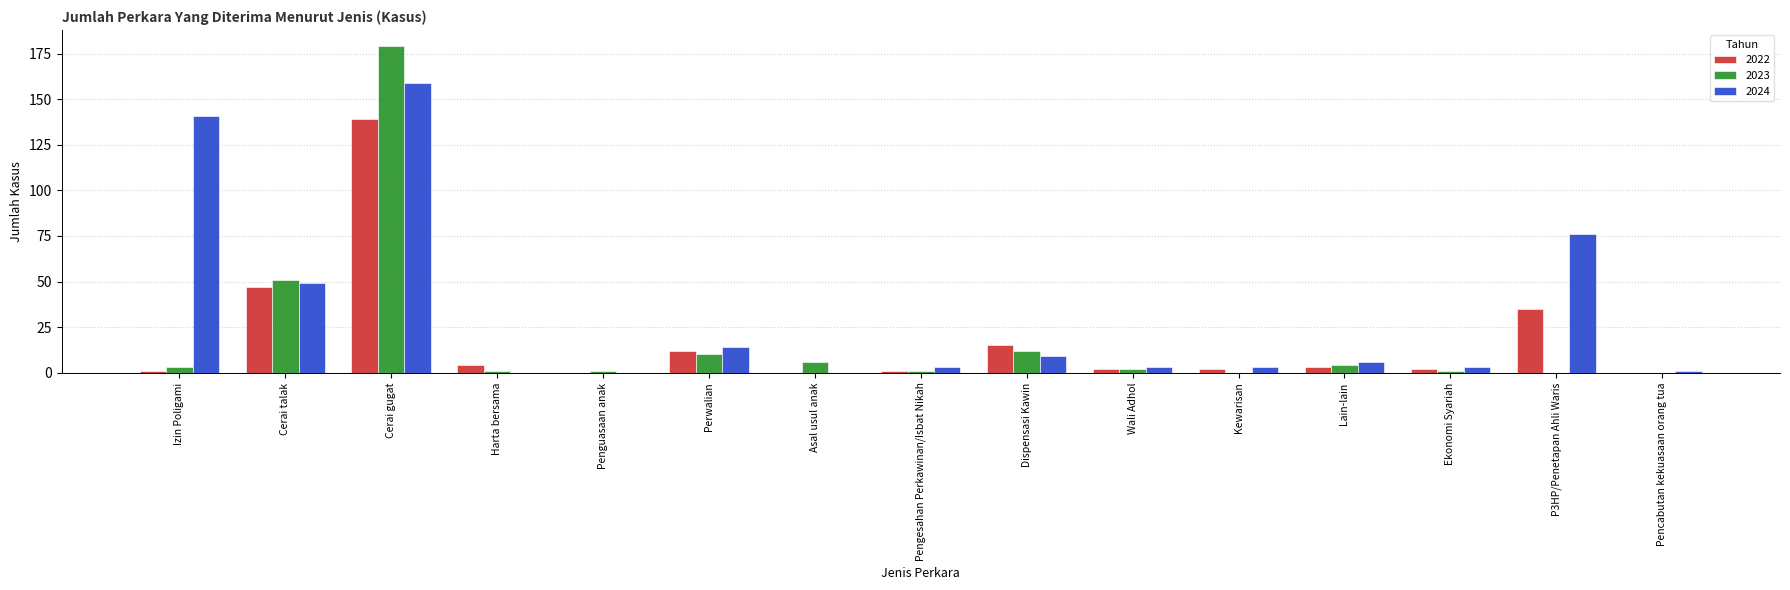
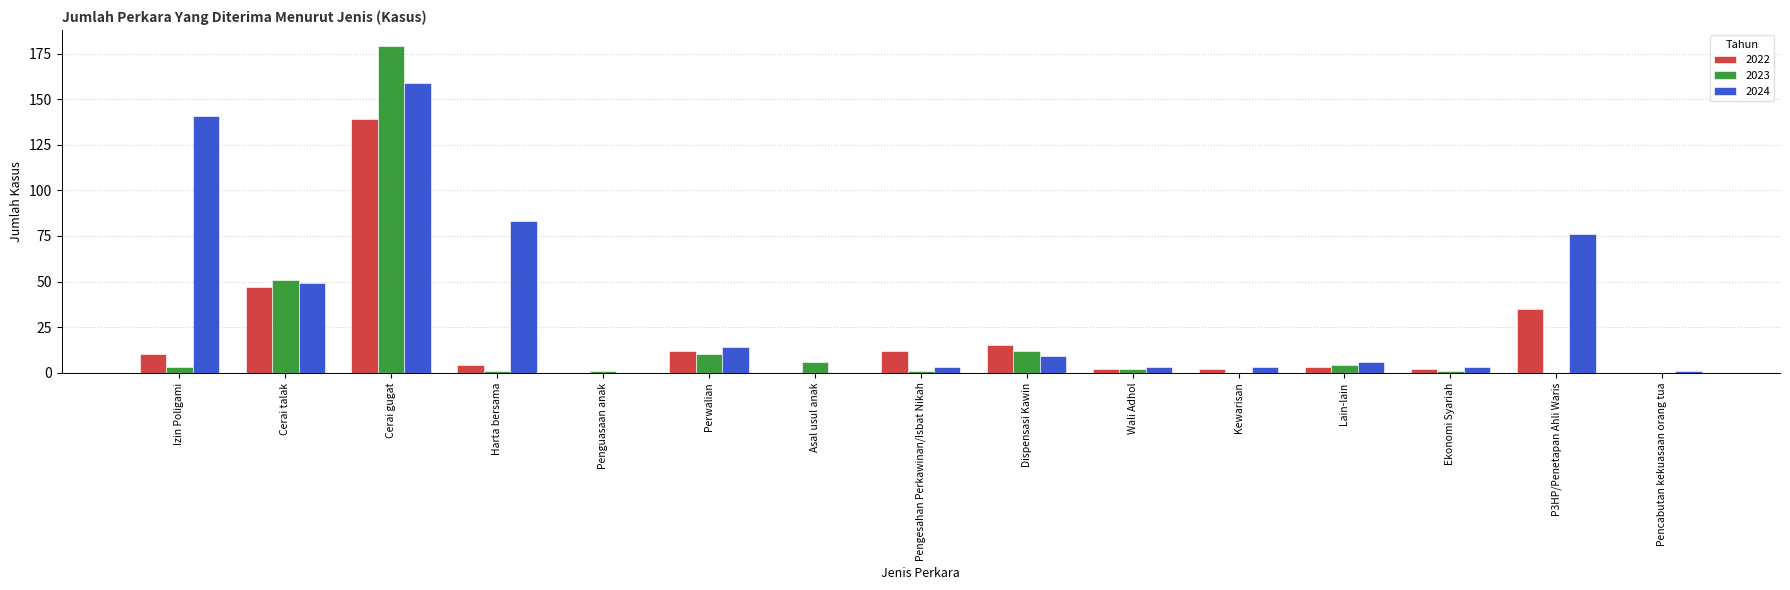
2022, Izin Poligami: 1 -> 10
2024, Harta bersama: 0 -> 83
2022, Pengesahan Perkawinan/Isbat Nikah: 1 -> 12
